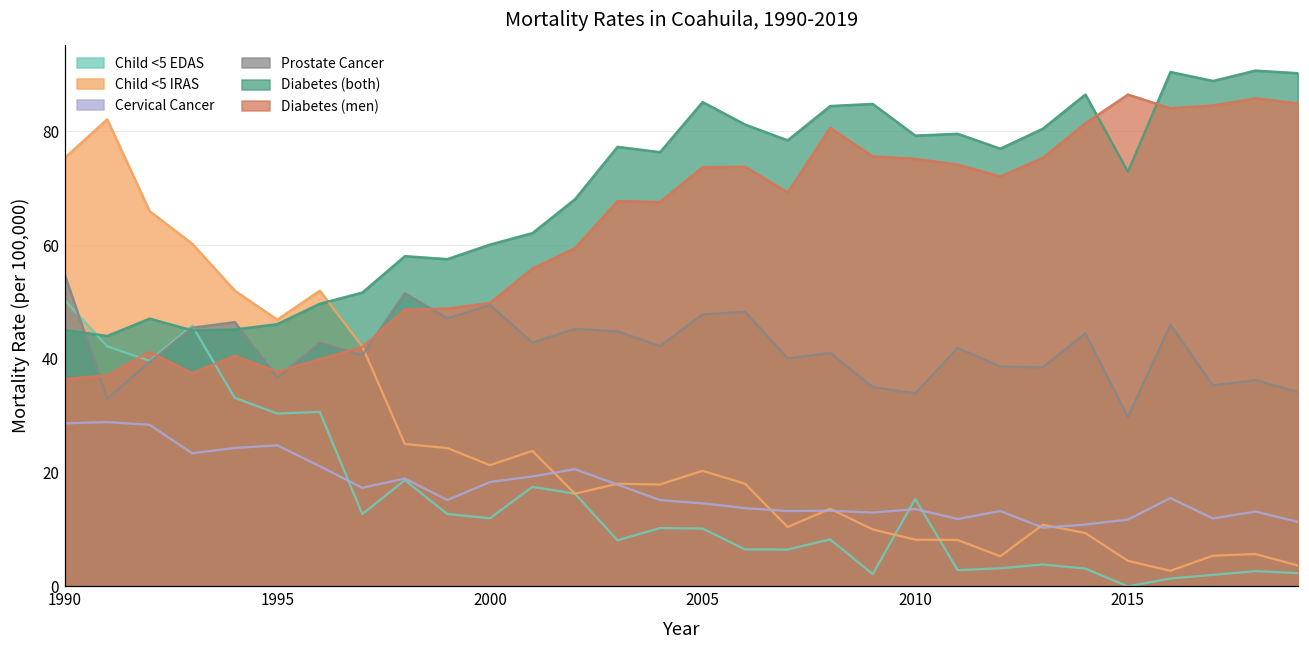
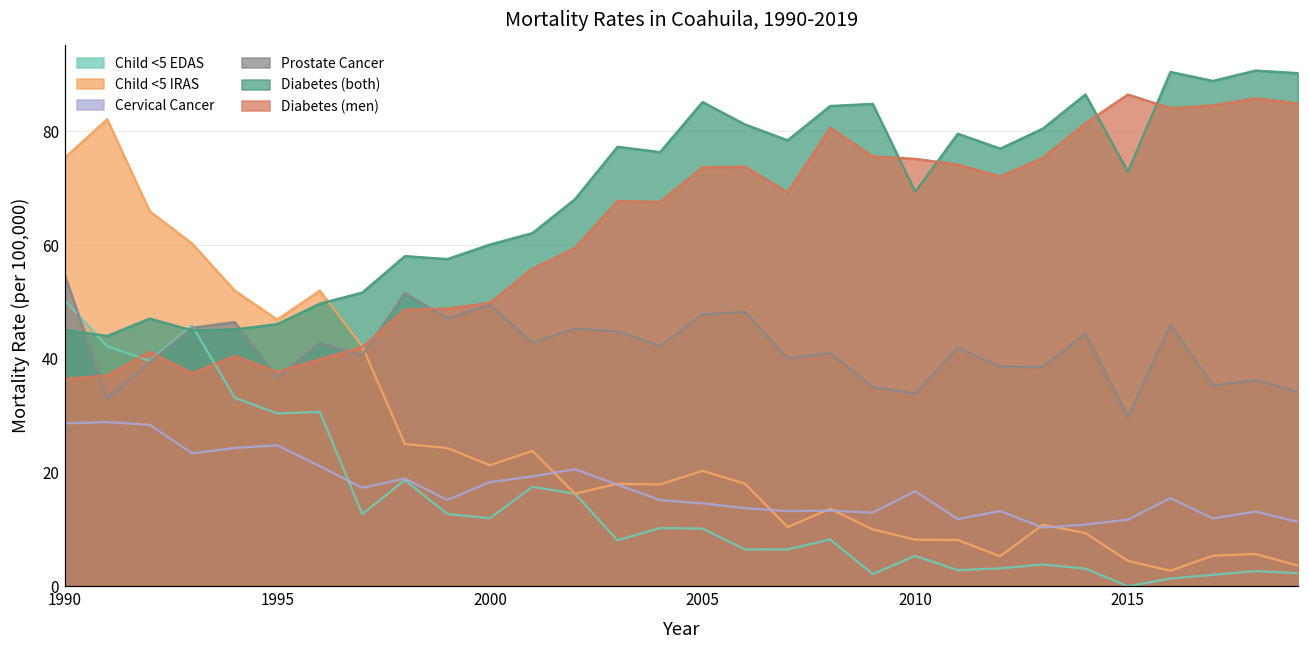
Child <5 EDAS, 2010: 15 -> 5
Cervical Cancer, 2010: 14 -> 17
Diabetes (both), 2010: 79 -> 69
